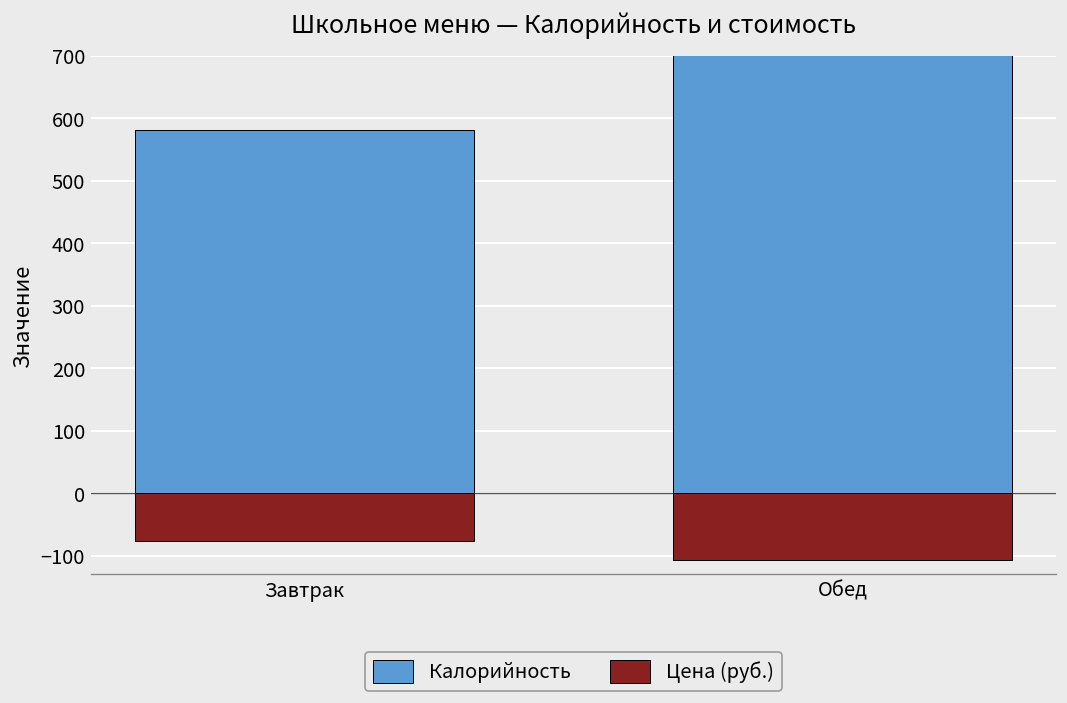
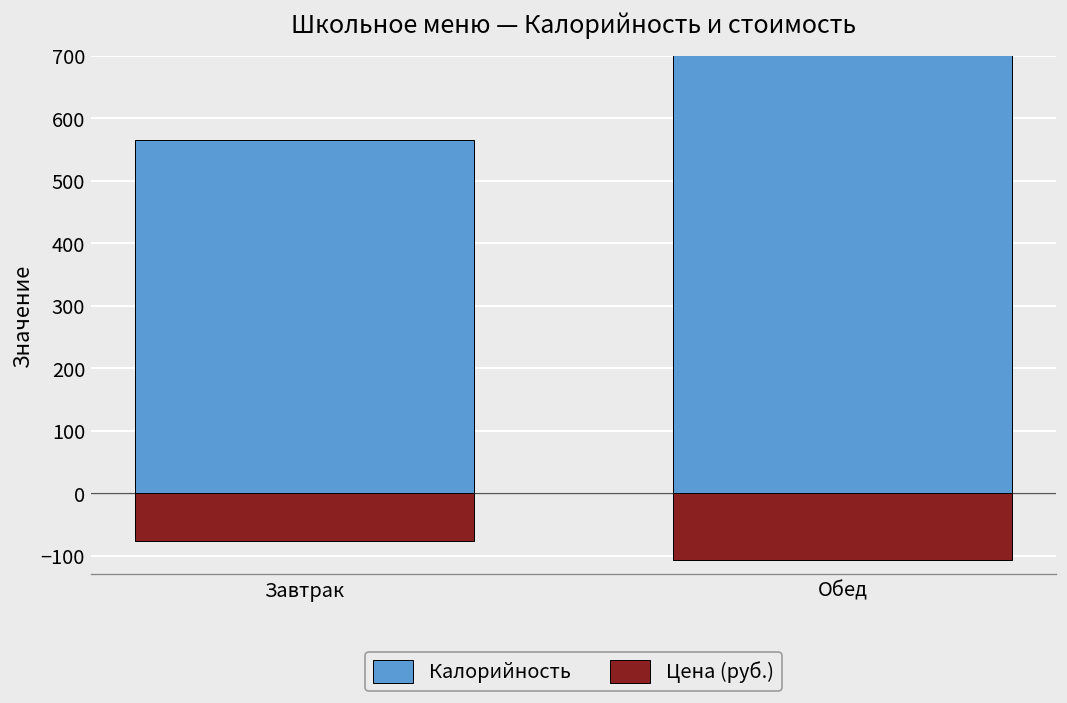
Калорийность, Завтрак: 580 -> 570
